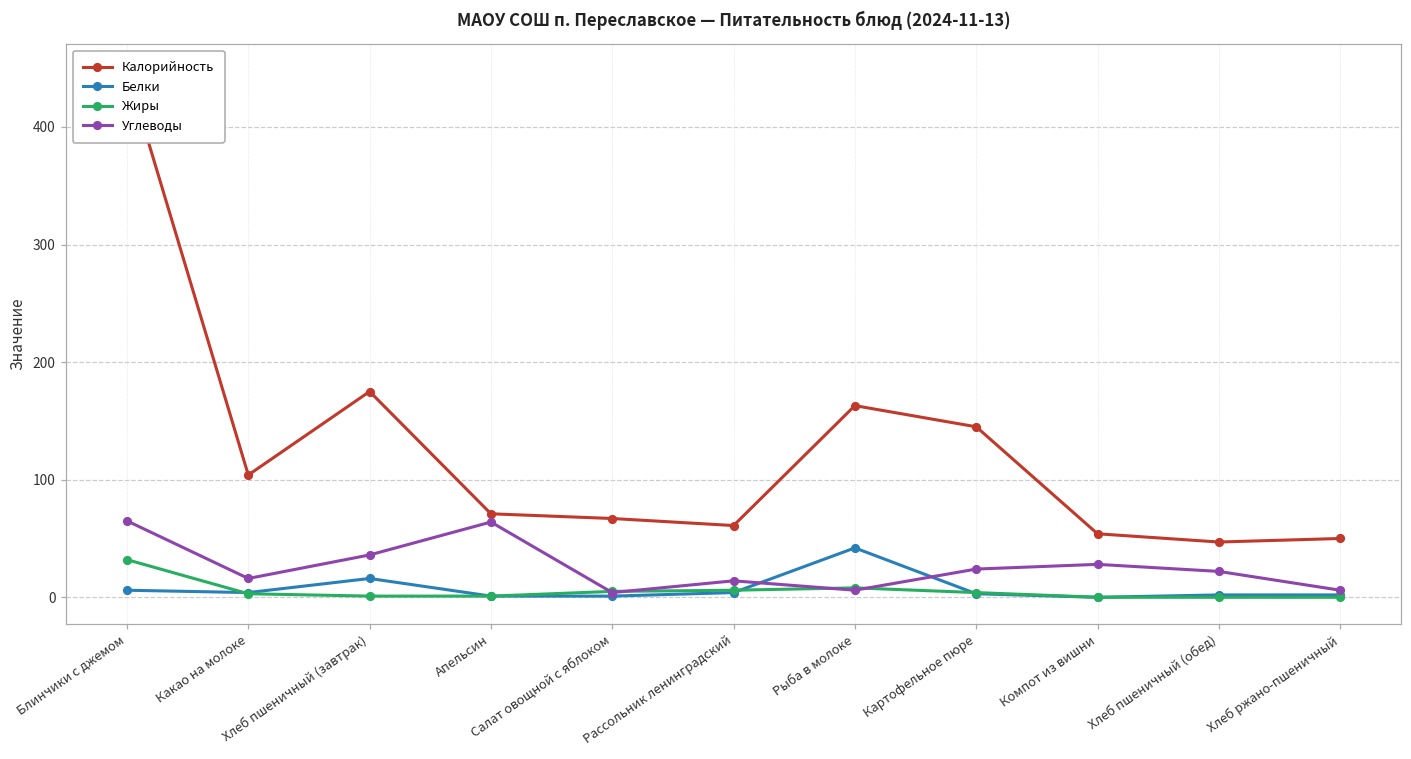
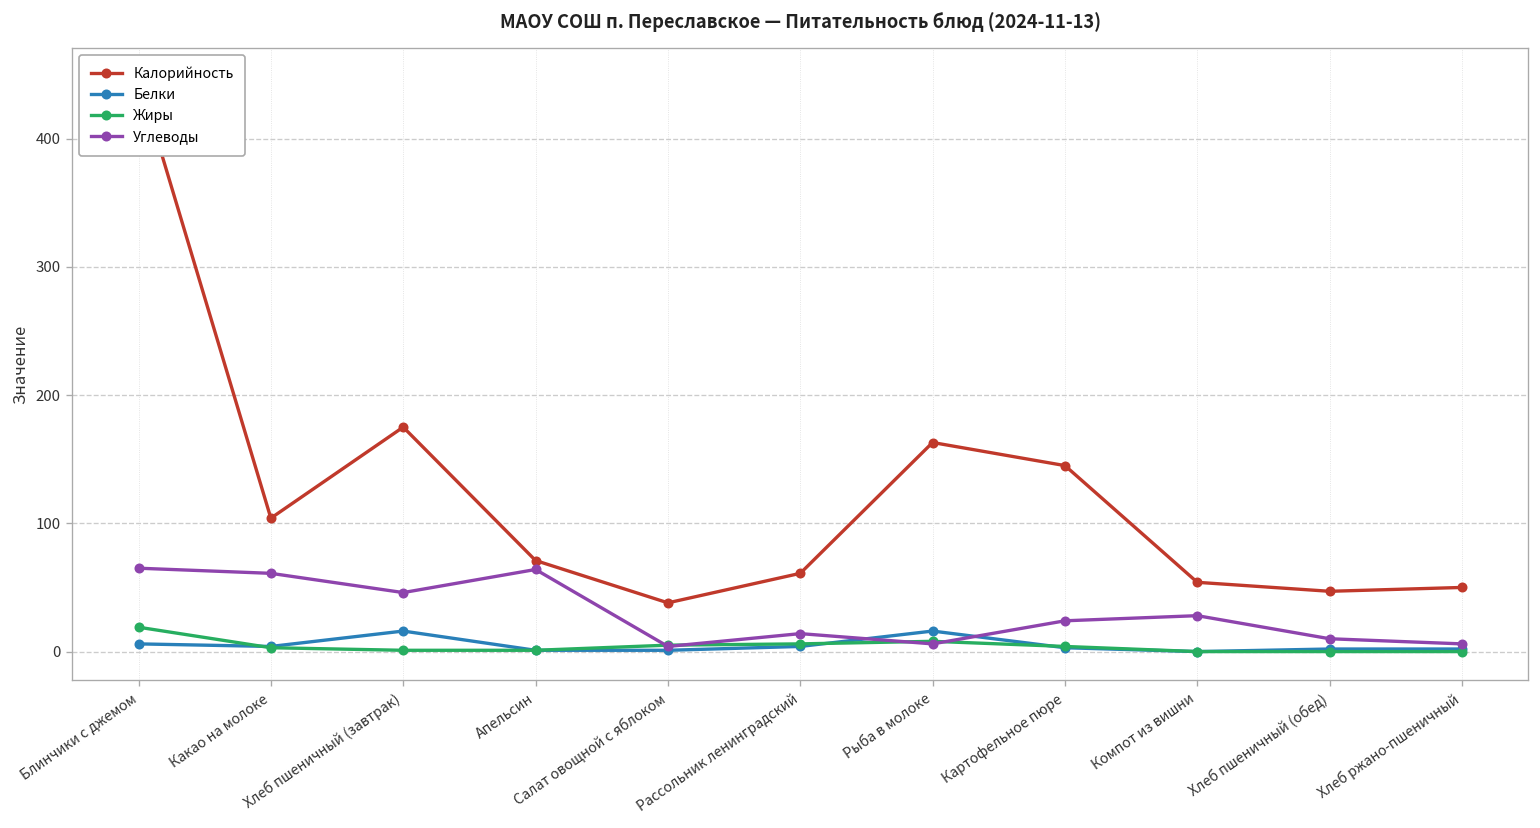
Жиры, Блинчики с джемом: 32 -> 19
Углеводы, Какао на молоке: 16 -> 61
Углеводы, Хлеб пшеничный (завтрак): 36 -> 46
Калорийность, Салат овощной с яблоком: 67 -> 38
Белки, Рыба в молоке: 42 -> 16
Углеводы, Хлеб пшеничный (обед): 22 -> 10
